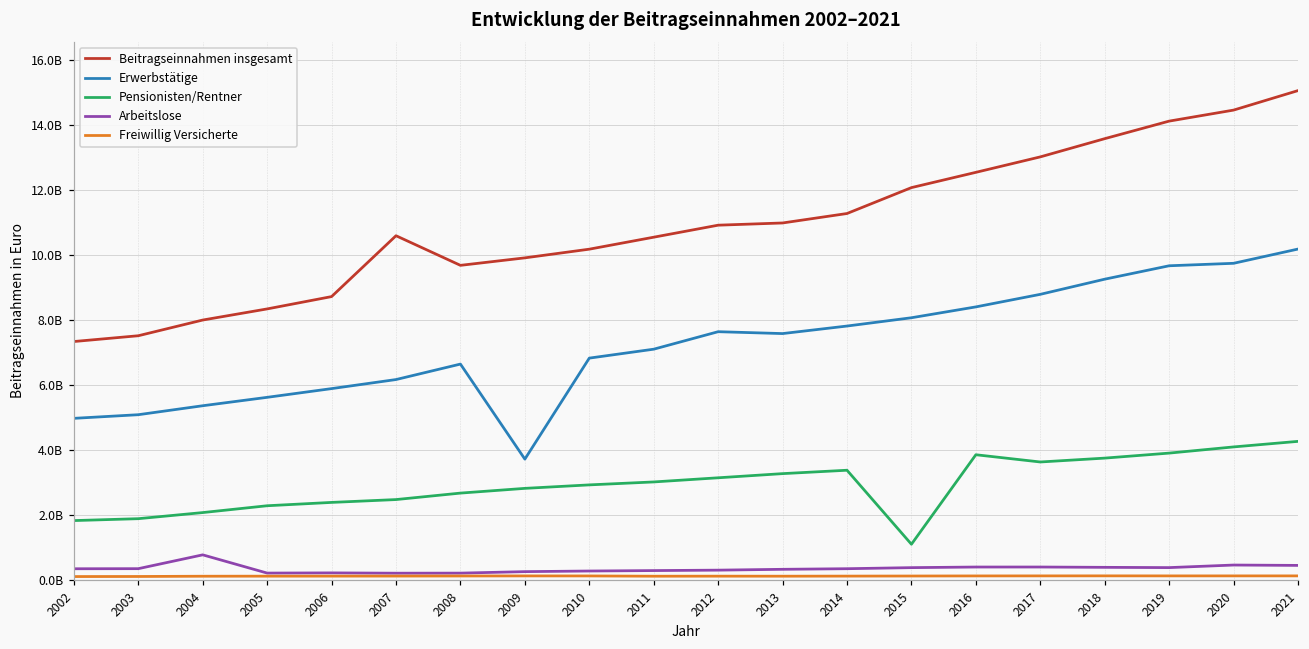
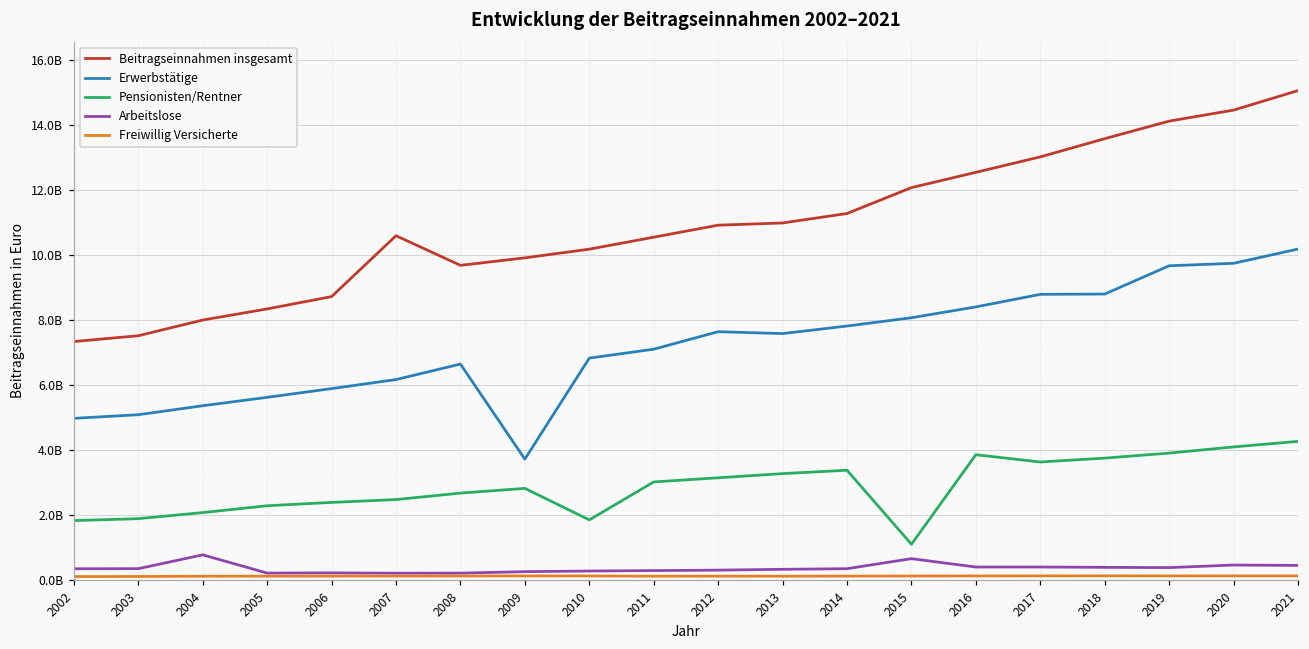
Pensionisten/Rentner, 2010: 2900000000 -> 1800000000
Arbeitslose, 2015: 400000000 -> 700000000
Erwerbstätige, 2018: 9300000000 -> 8800000000
